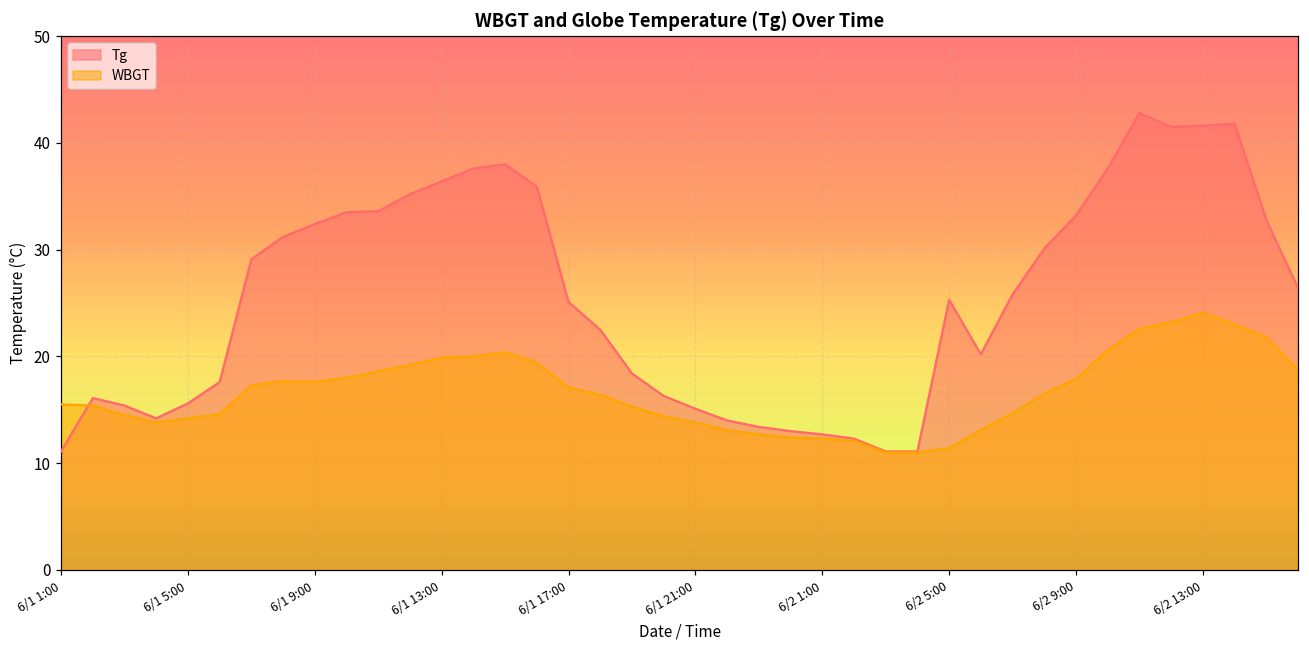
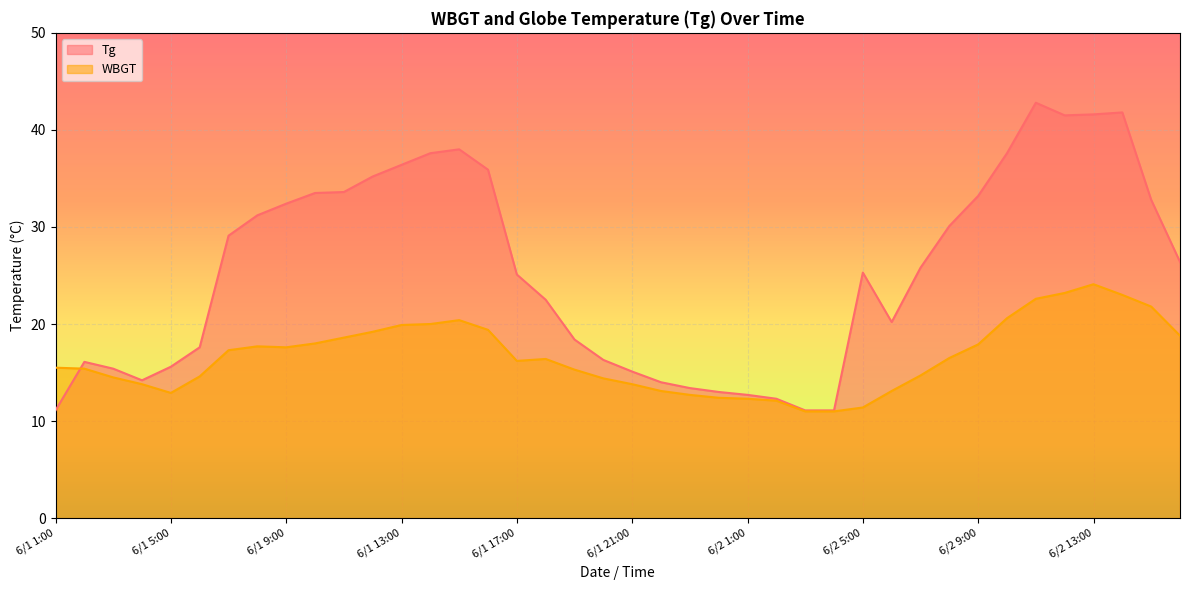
WBGT, 6/1 5:00: 14 -> 13
WBGT, 6/1 17:00: 17 -> 16
